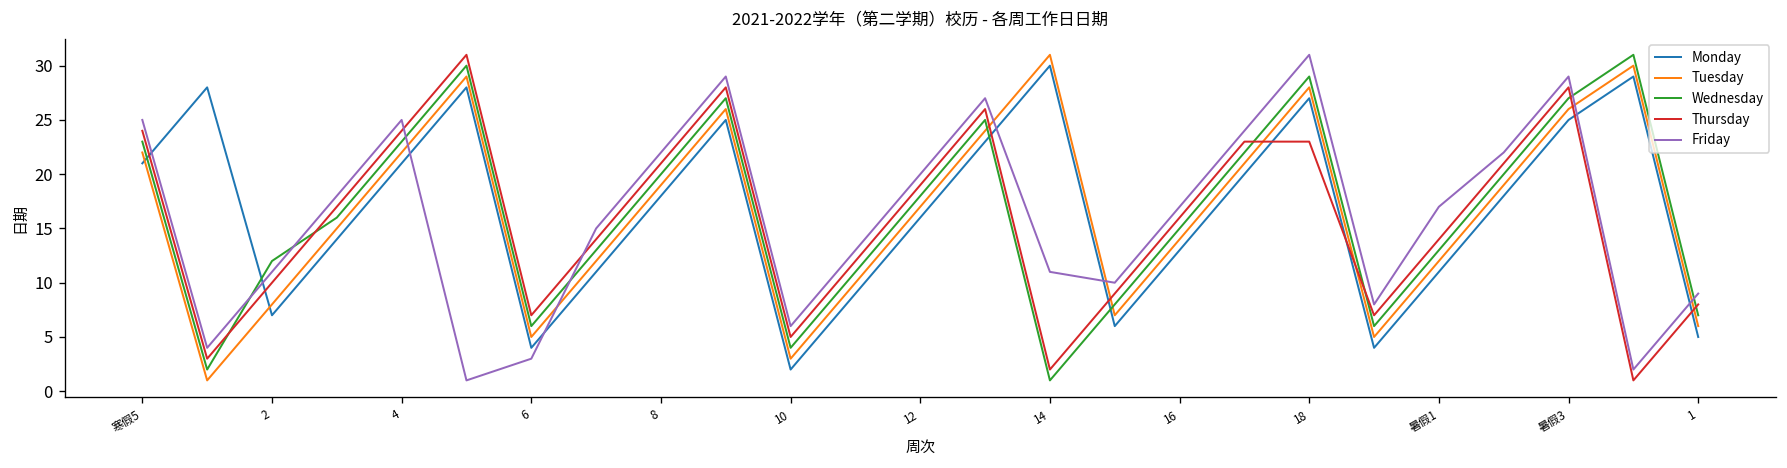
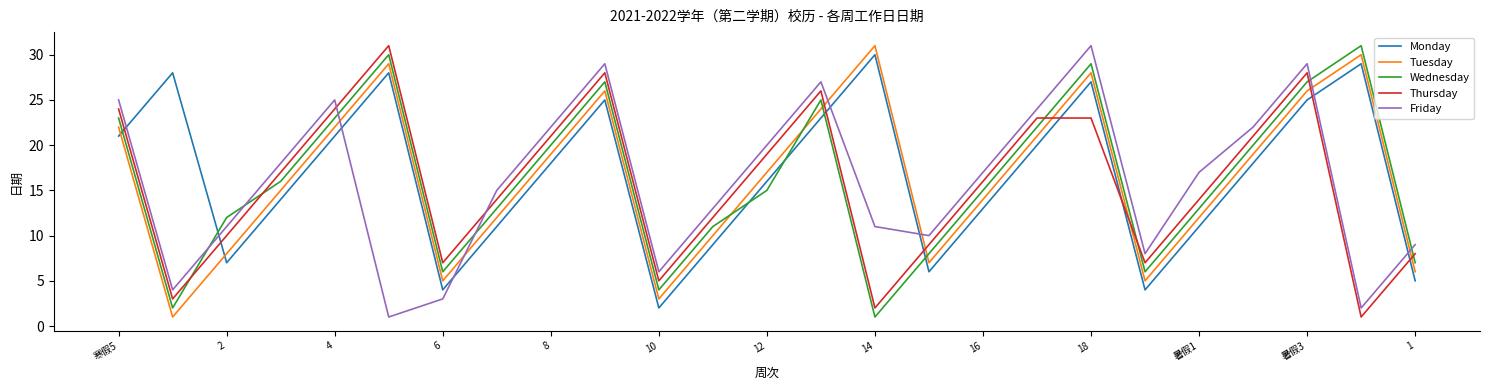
Wednesday, 12: 18 -> 15
